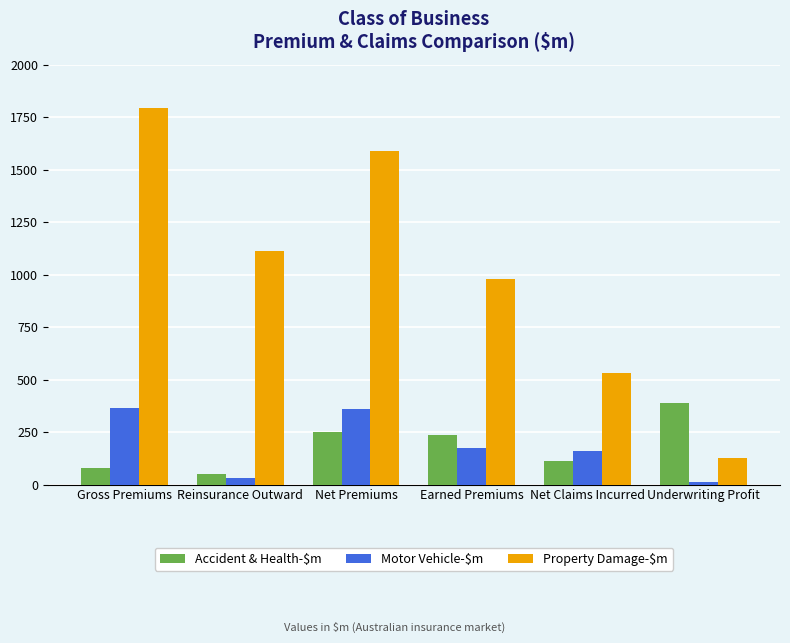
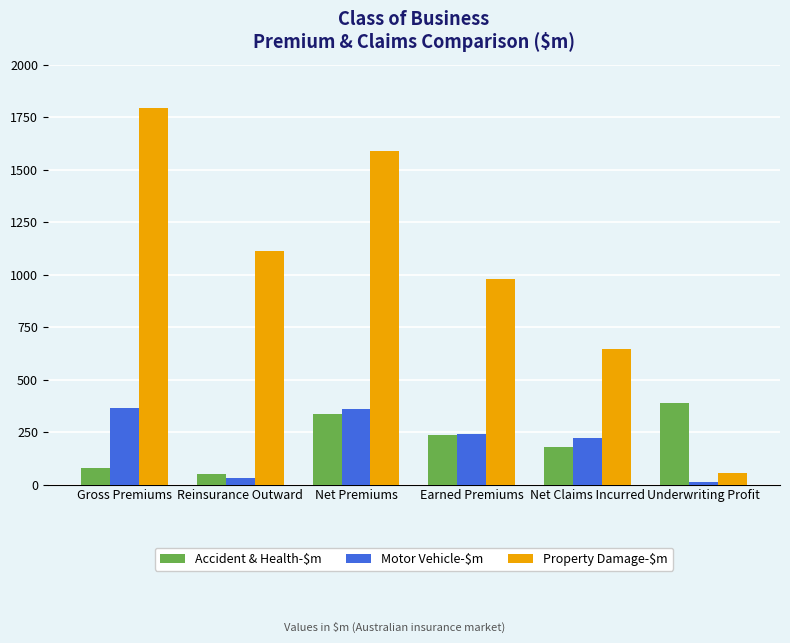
Accident & Health-$m, Net Premiums: 250 -> 340
Motor Vehicle-$m, Earned Premiums: 170 -> 240
Accident & Health-$m, Net Claims Incurred: 110 -> 180
Motor Vehicle-$m, Net Claims Incurred: 160 -> 220
Property Damage-$m, Net Claims Incurred: 530 -> 650
Property Damage-$m, Underwriting Profit: 120 -> 50
